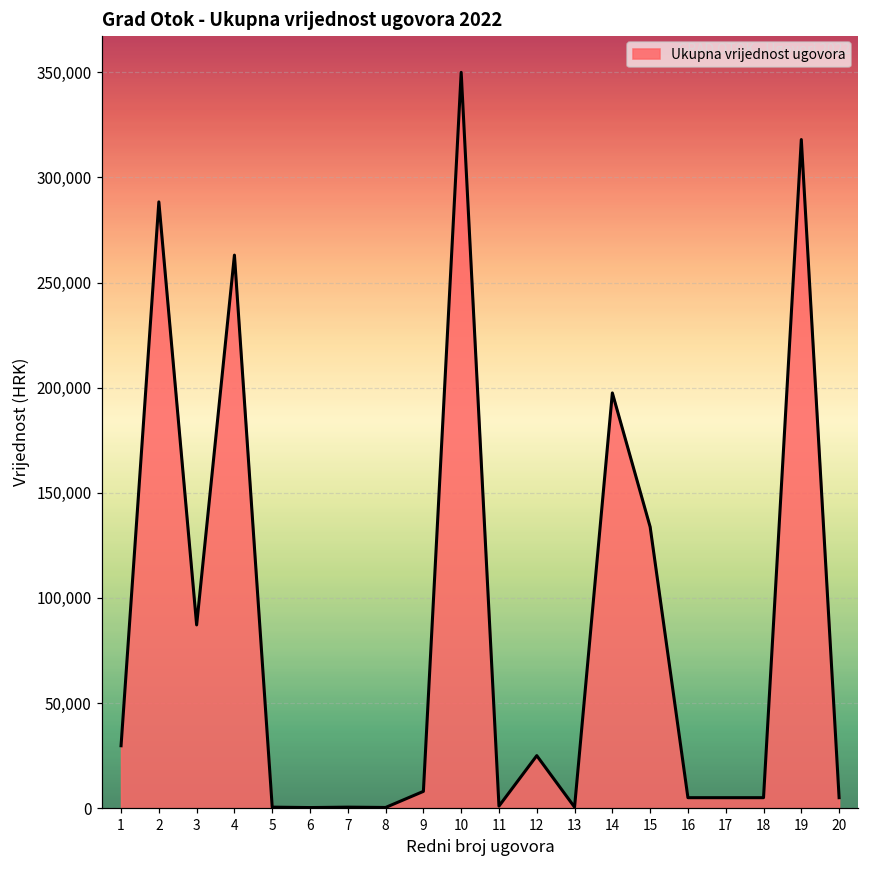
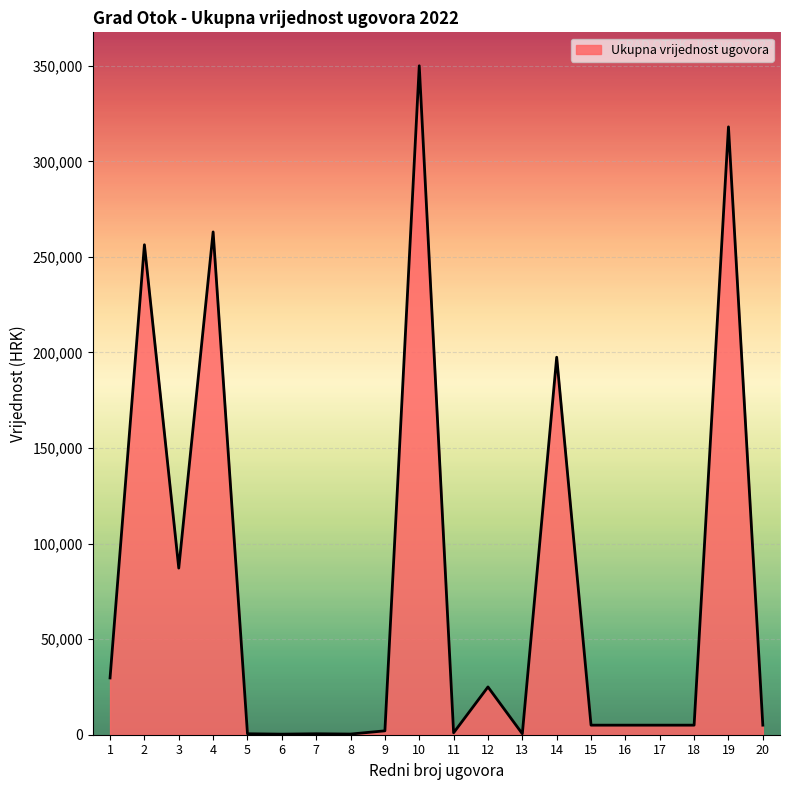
2: 288,000 -> 256,000
9: 8,000 -> 2,000
15: 134,000 -> 5,000
